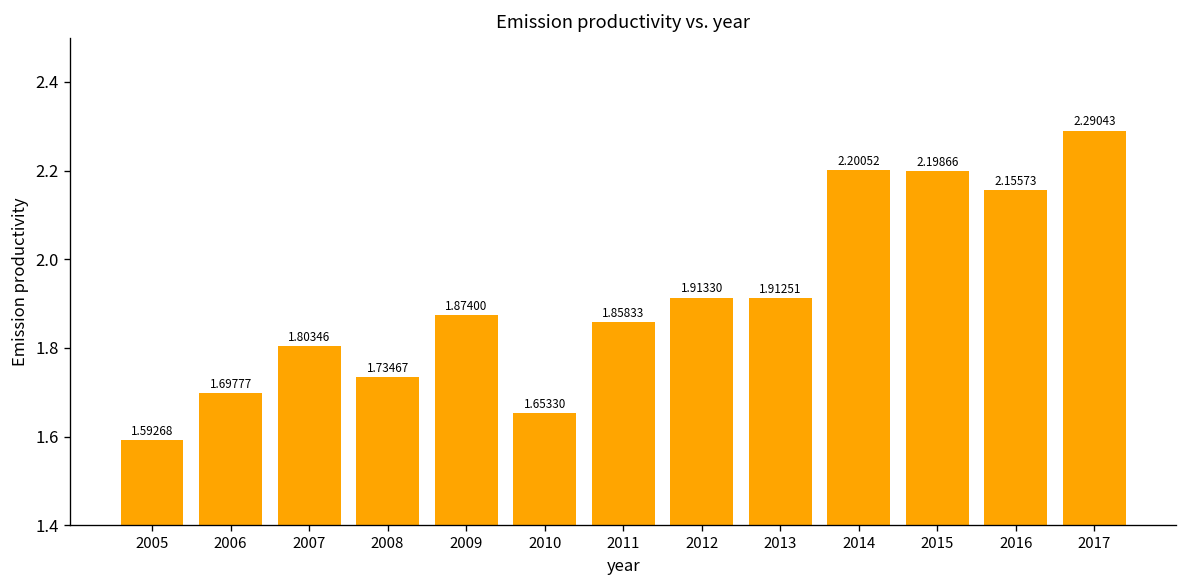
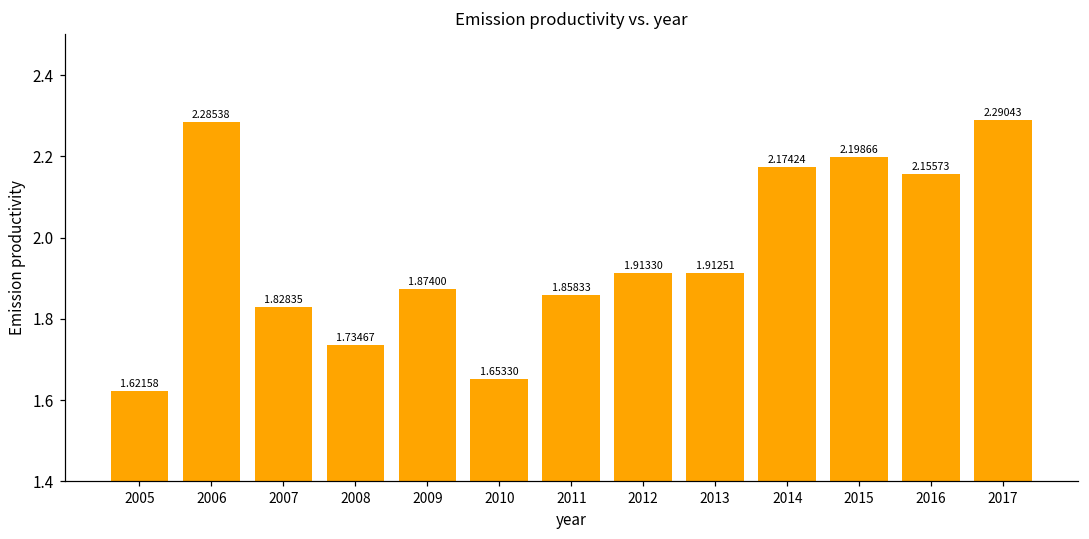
2005: 1.59268 -> 1.62158
2006: 1.69777 -> 2.28538
2007: 1.80346 -> 1.82835
2014: 2.20052 -> 2.17424
